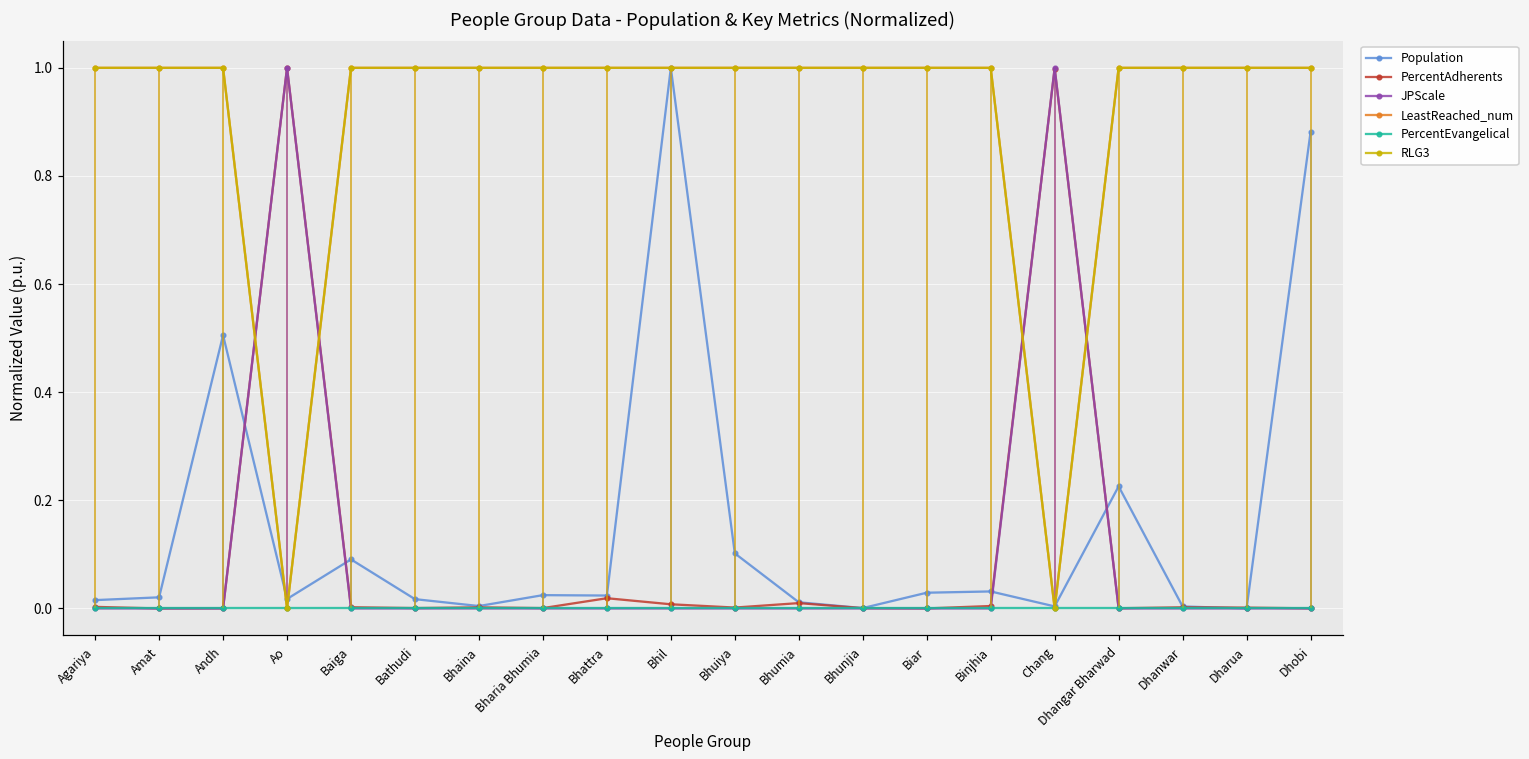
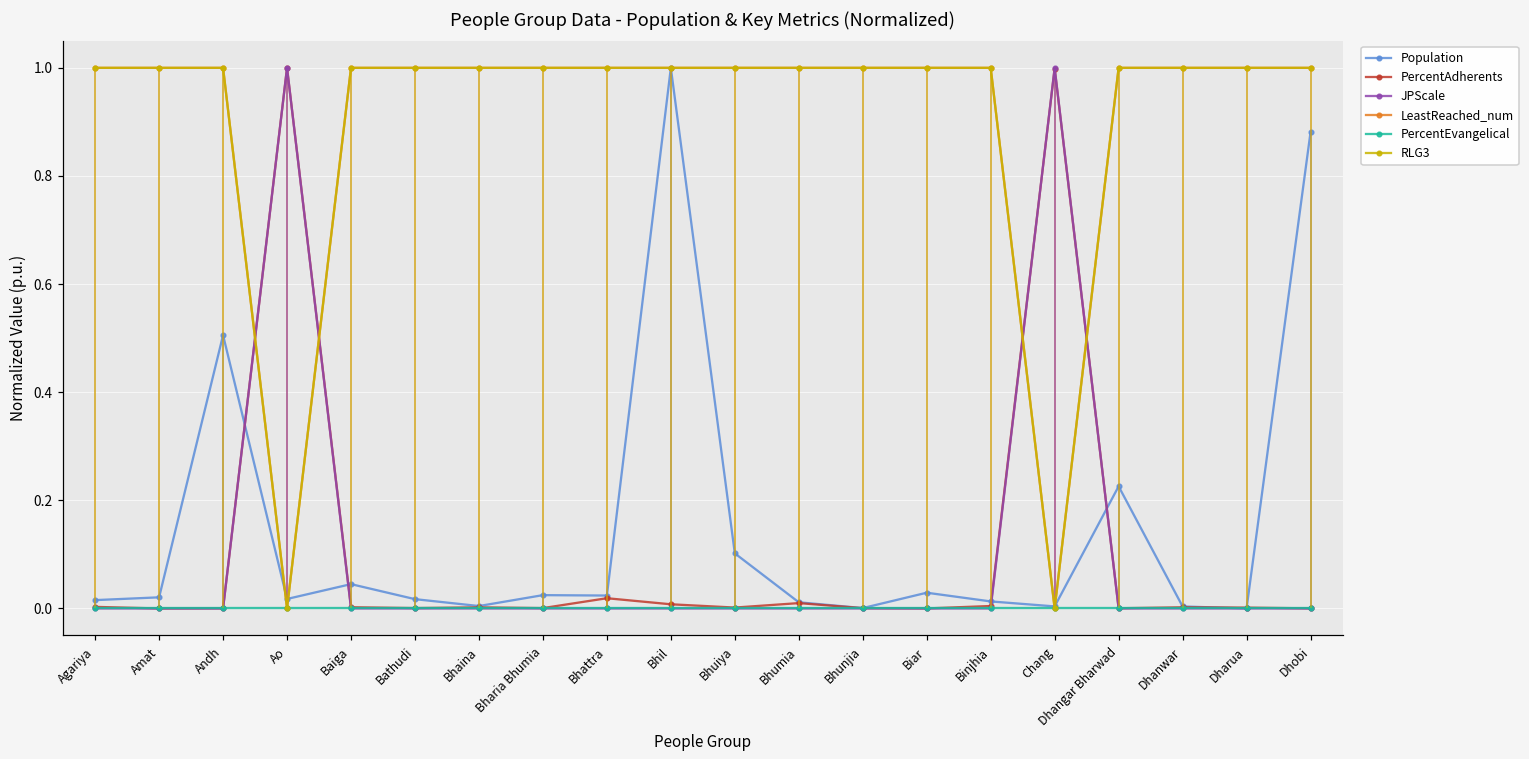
Population, Baiga: 0.09 -> 0.04
Population, Binjhia: 0.03 -> 0.01
